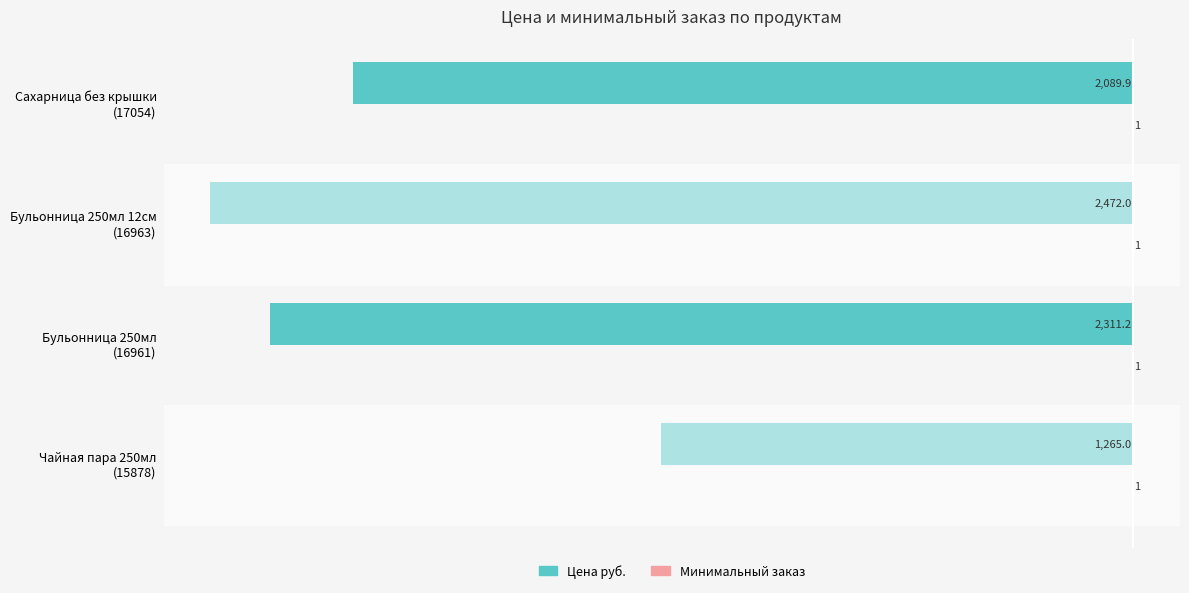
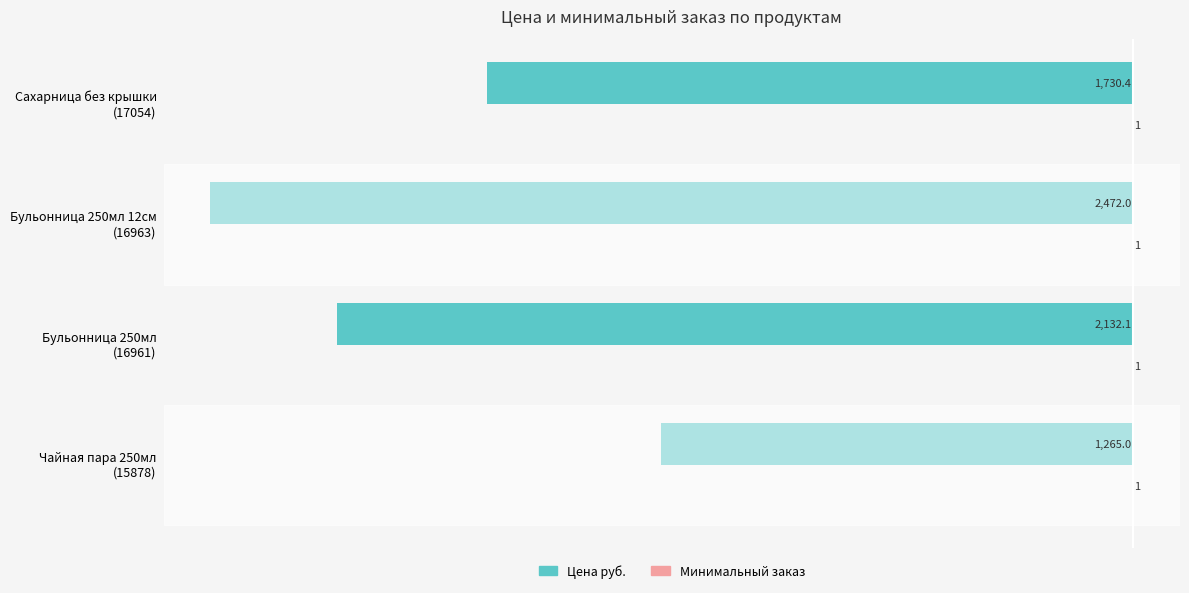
Цена руб., Сахарница без крышки (17054): 2,089.9 -> 1,730.4
Цена руб., Бульонница 250мл (16961): 2,311.2 -> 2,132.1
